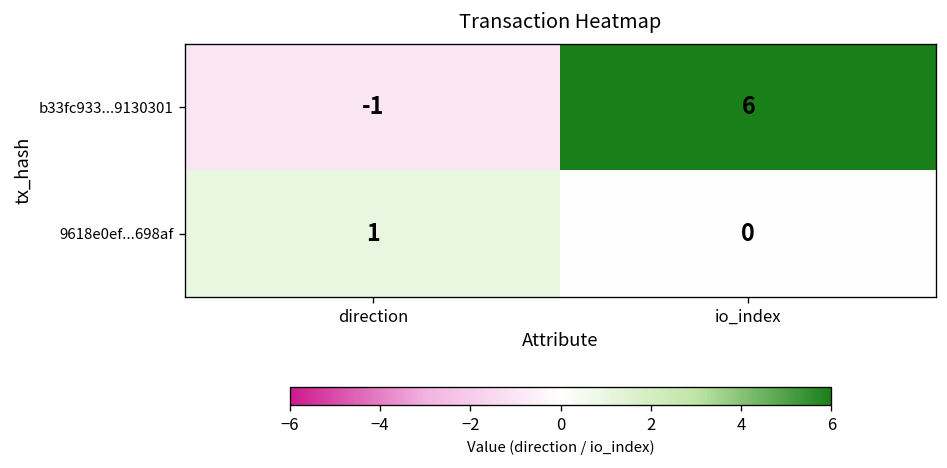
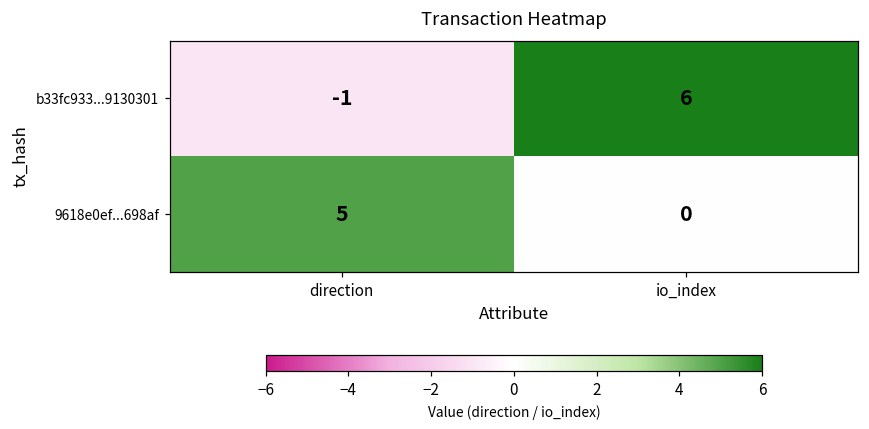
9618e0ef...698af, direction: 1 -> 5
